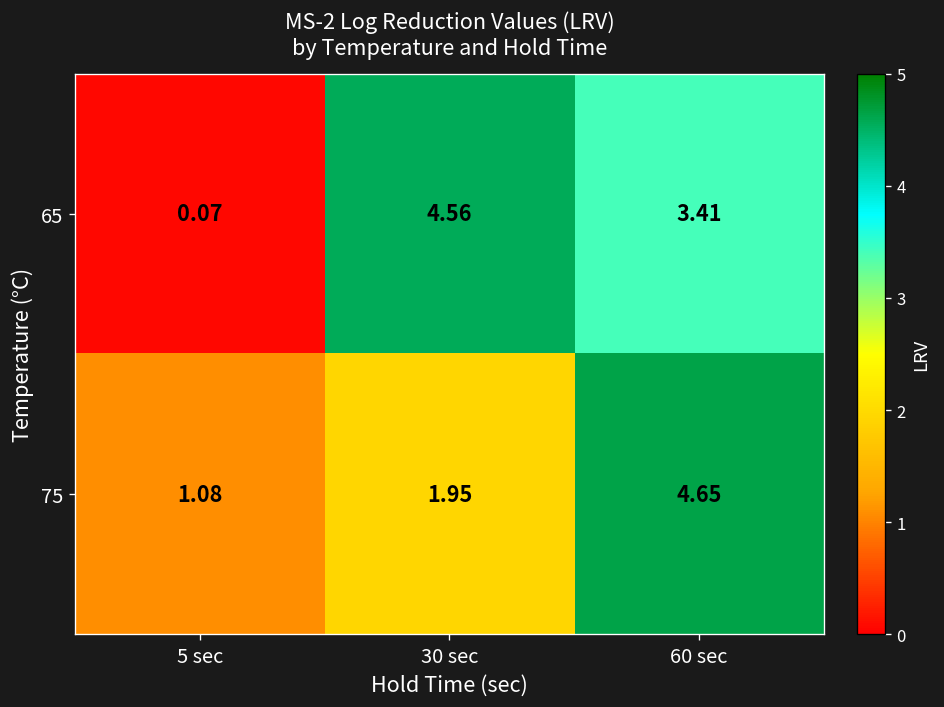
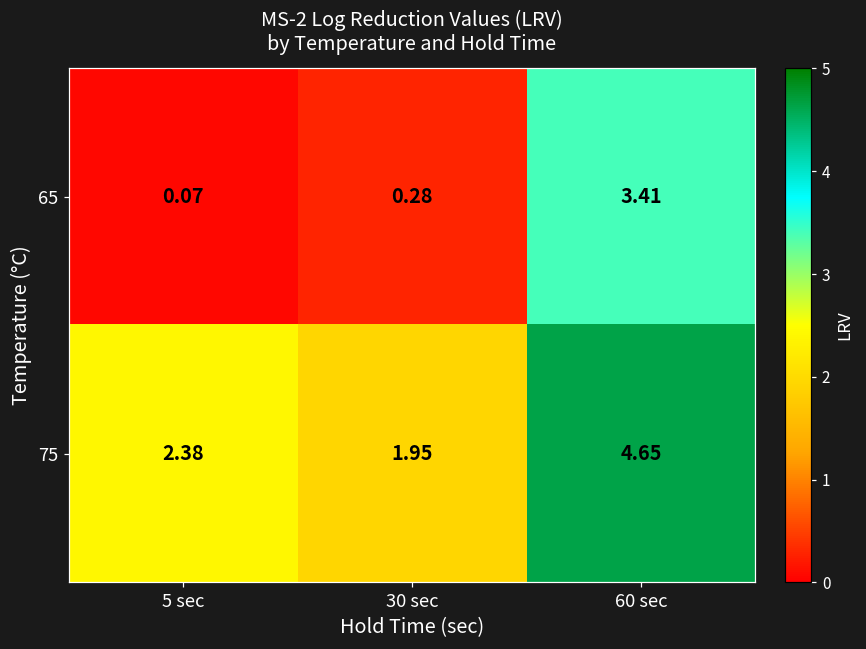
65, 30 sec: 4.56 -> 0.28
75, 5 sec: 1.08 -> 2.38
